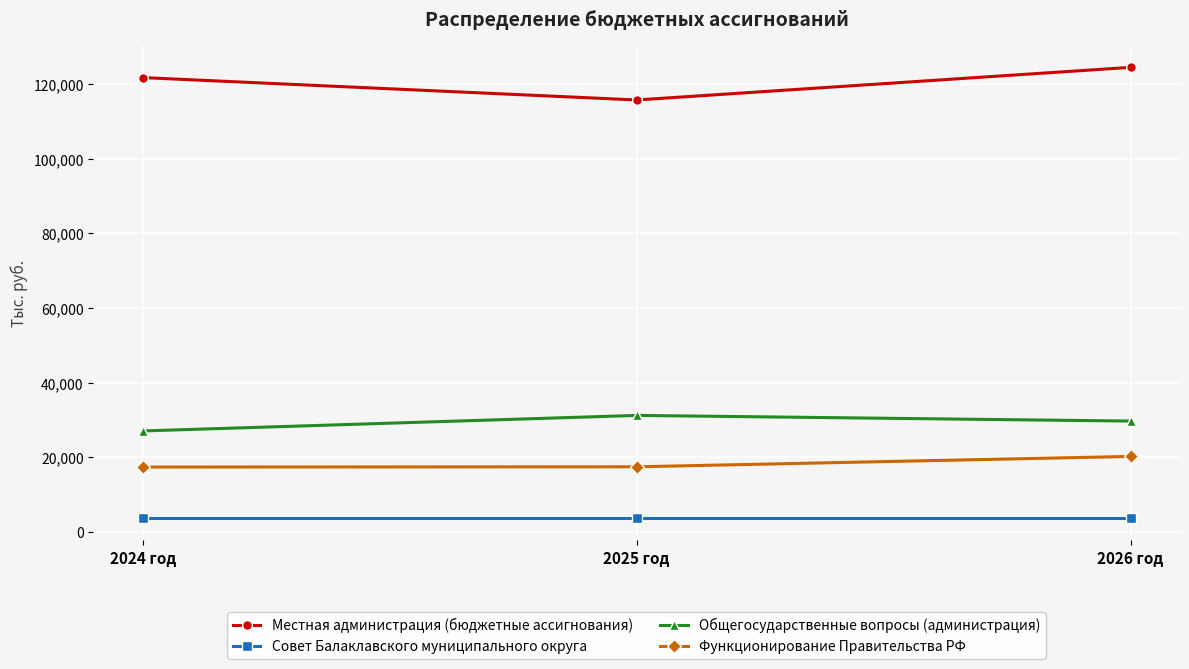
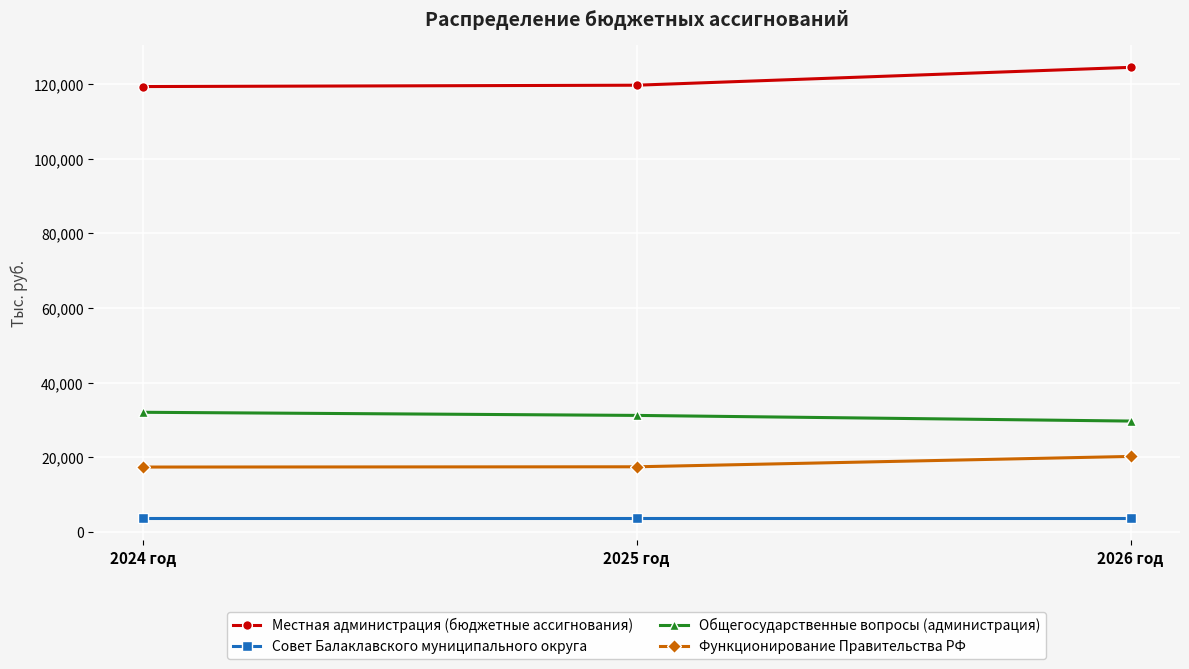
Местная администрация (бюджетные ассигнования), 2024 год: 122,000 -> 119,000
Общегосударственные вопросы (администрация), 2024 год: 27,000 -> 32,000
Местная администрация (бюджетные ассигнования), 2025 год: 116,000 -> 120,000
